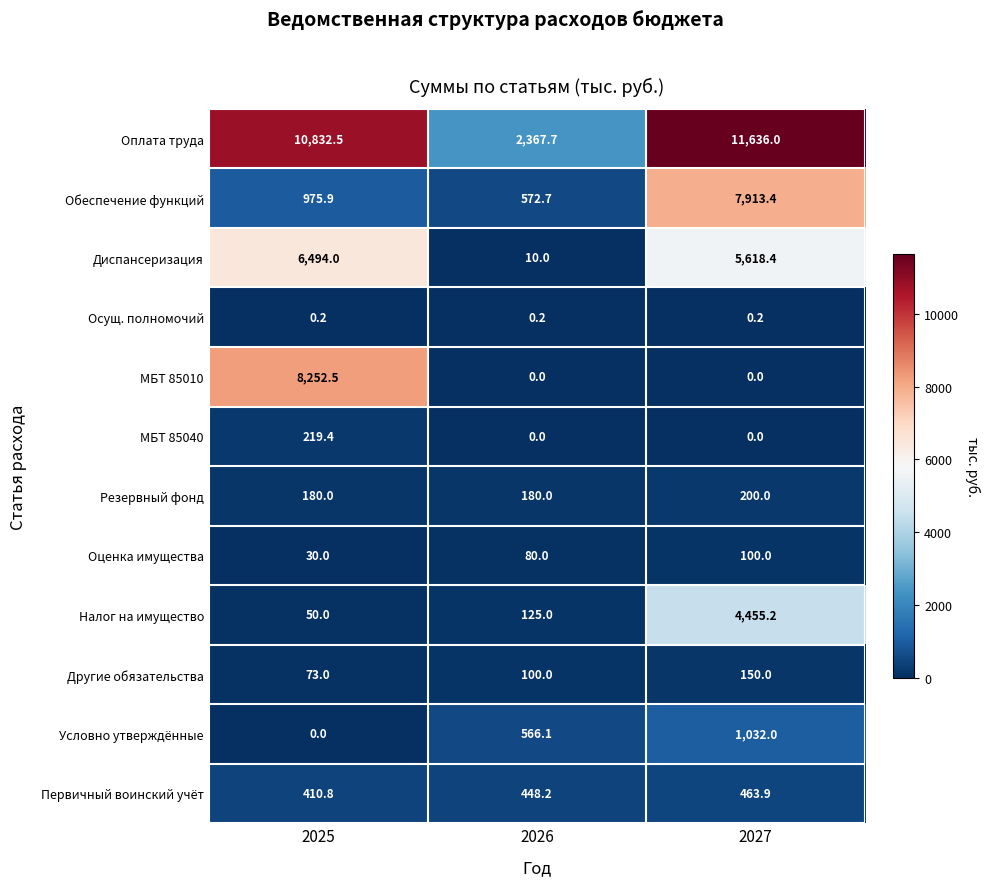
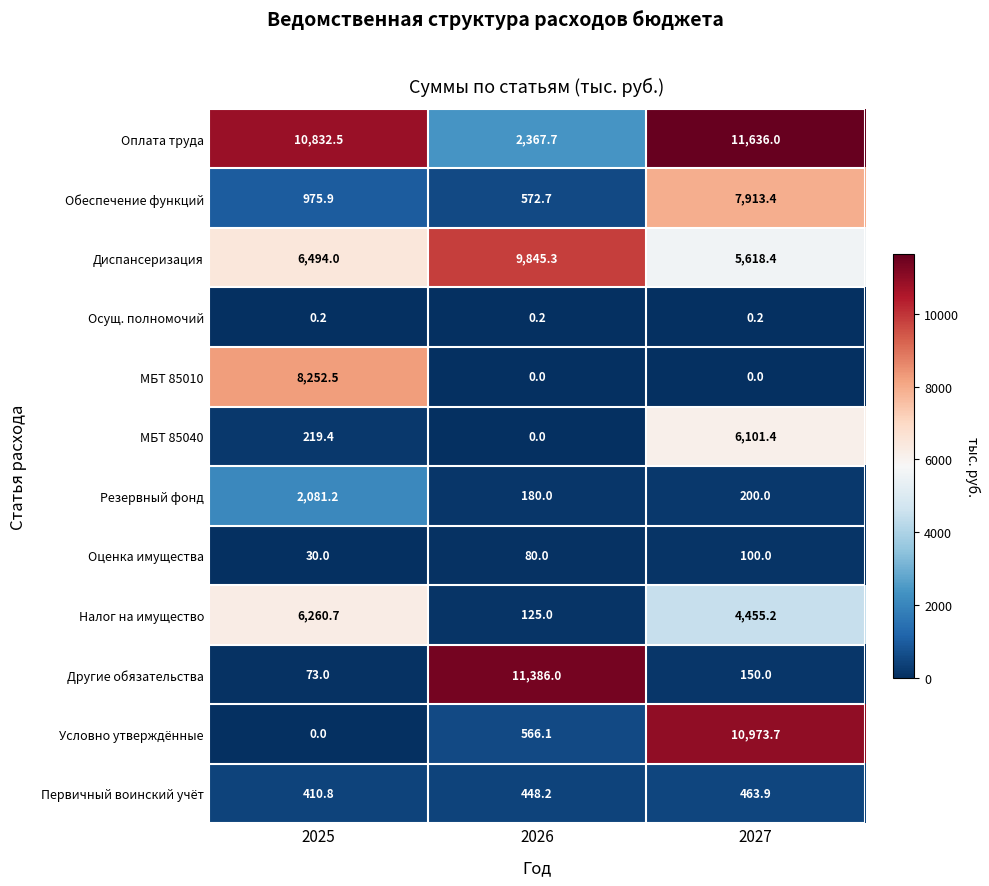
Диспансеризация, 2026: 10.0 -> 9,845.3
МБТ 85040, 2027: 0.0 -> 6,101.4
Резервный фонд, 2025: 180.0 -> 2,081.2
Налог на имущество, 2025: 50.0 -> 6,260.7
Другие обязательства, 2026: 100.0 -> 11,386.0
Условно утверждённые, 2027: 1,032.0 -> 10,973.7
